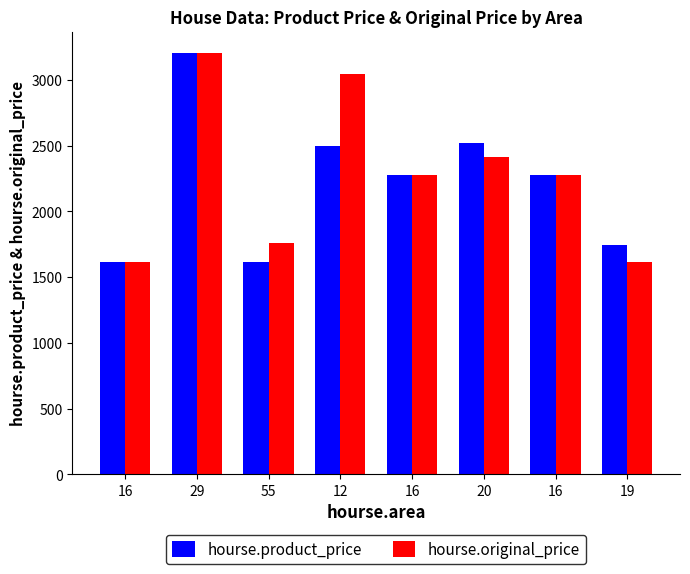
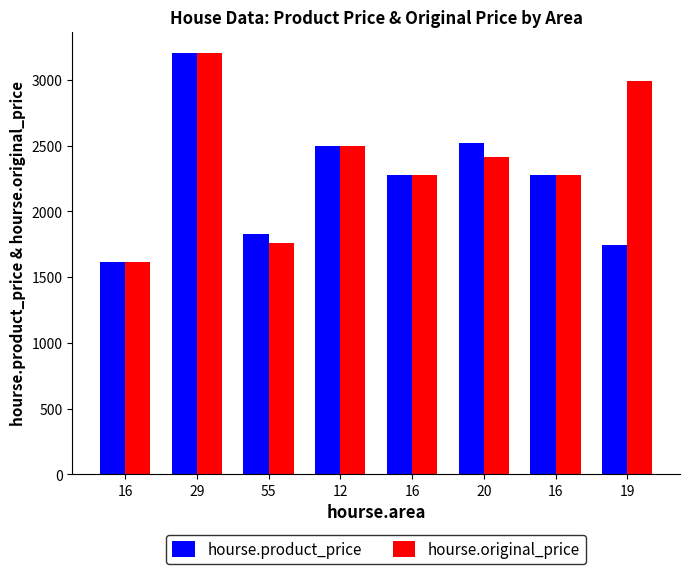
hourse.product_price, 55: 1620 -> 1830
hourse.original_price, 12: 3040 -> 2500
hourse.original_price, 19: 1620 -> 2990
